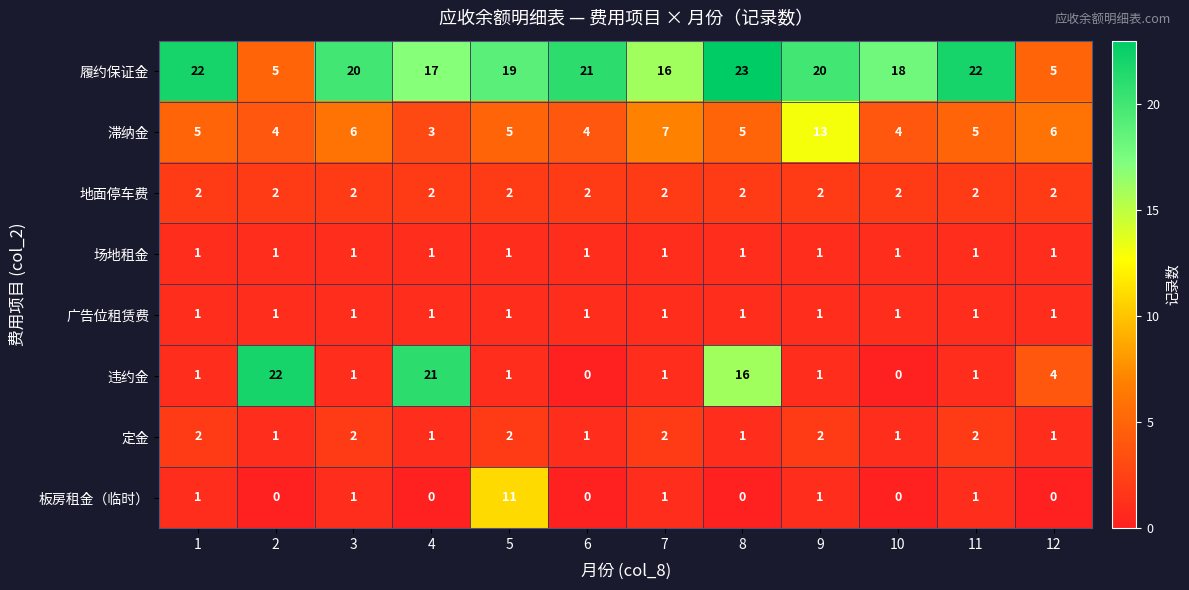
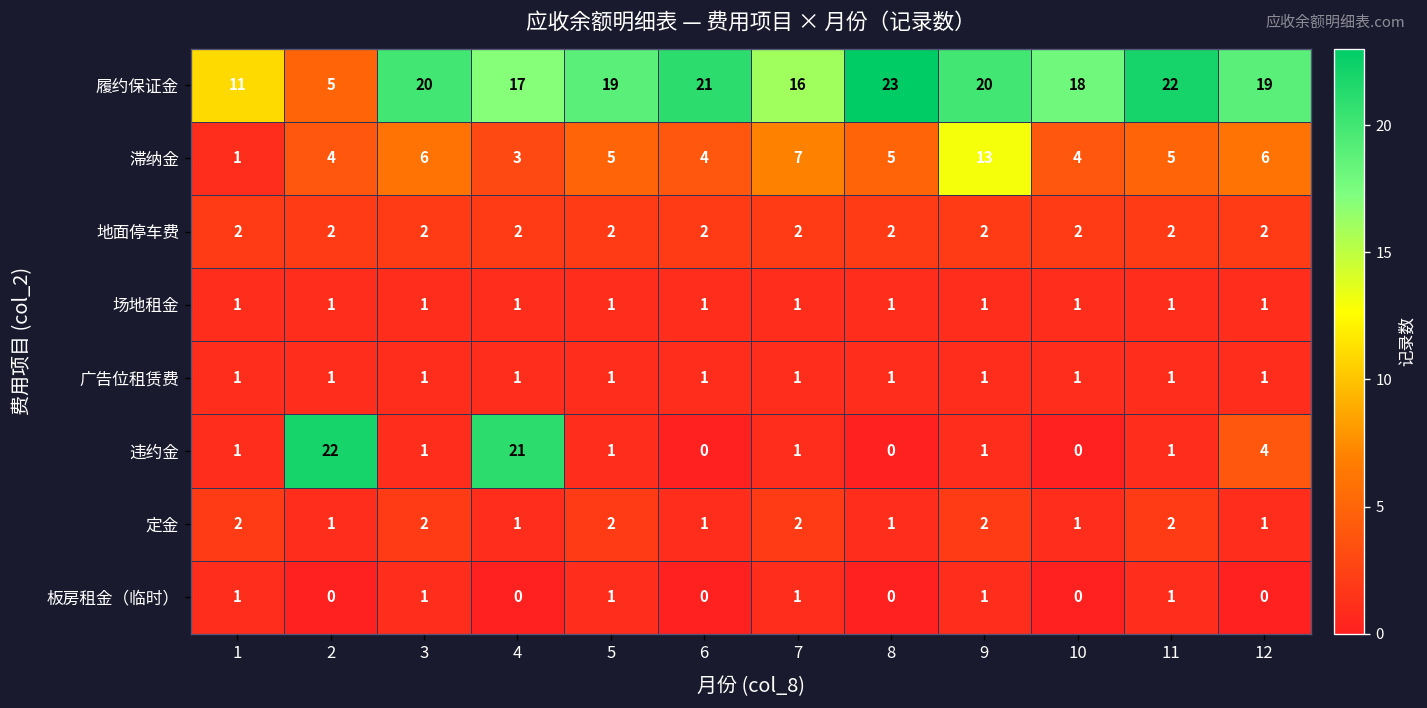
履约保证金, 1: 22 -> 11
履约保证金, 12: 5 -> 19
滞纳金, 1: 5 -> 1
违约金, 8: 16 -> 0
板房租金（临时）, 5: 11 -> 1
